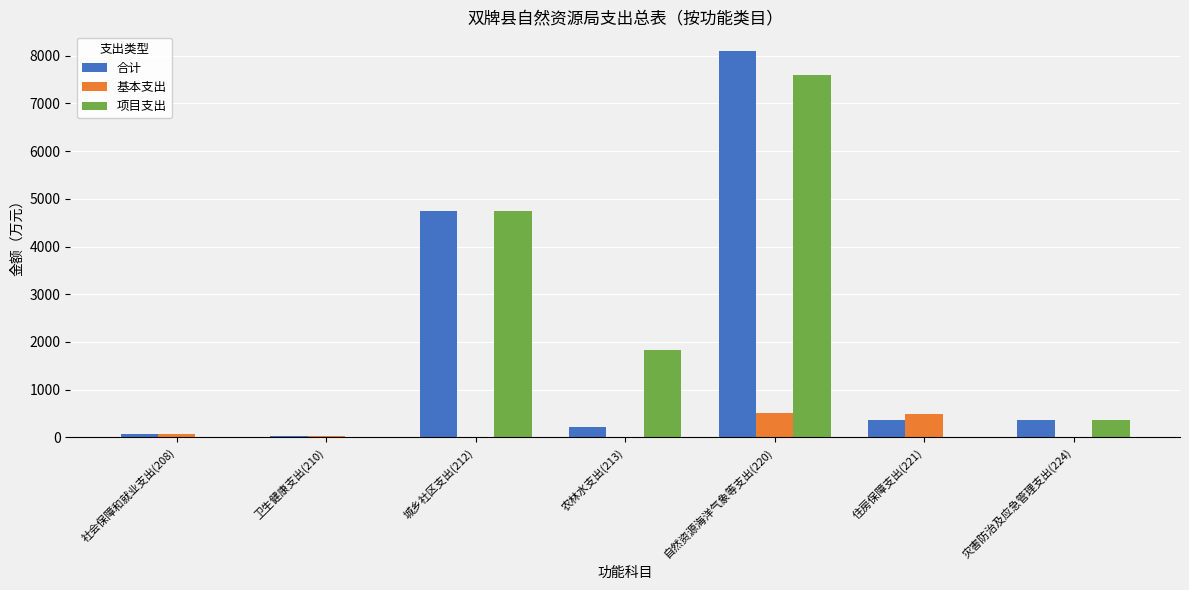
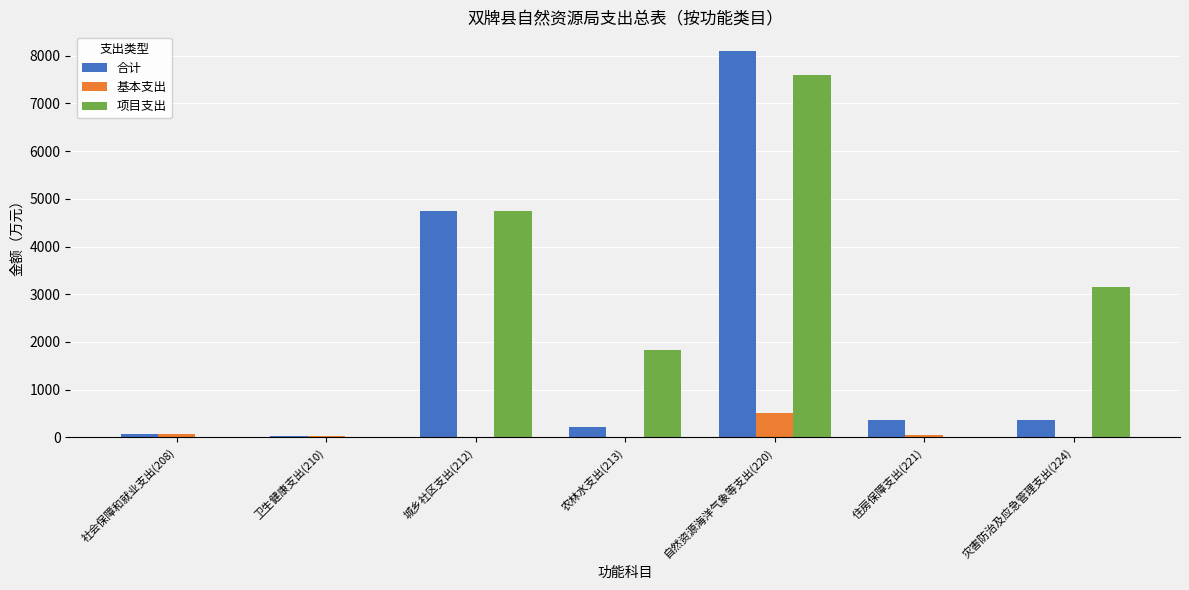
基本支出, 住房保障支出(221): 500 -> 0
项目支出, 灾害防治及应急管理支出(224): 400 -> 3200
